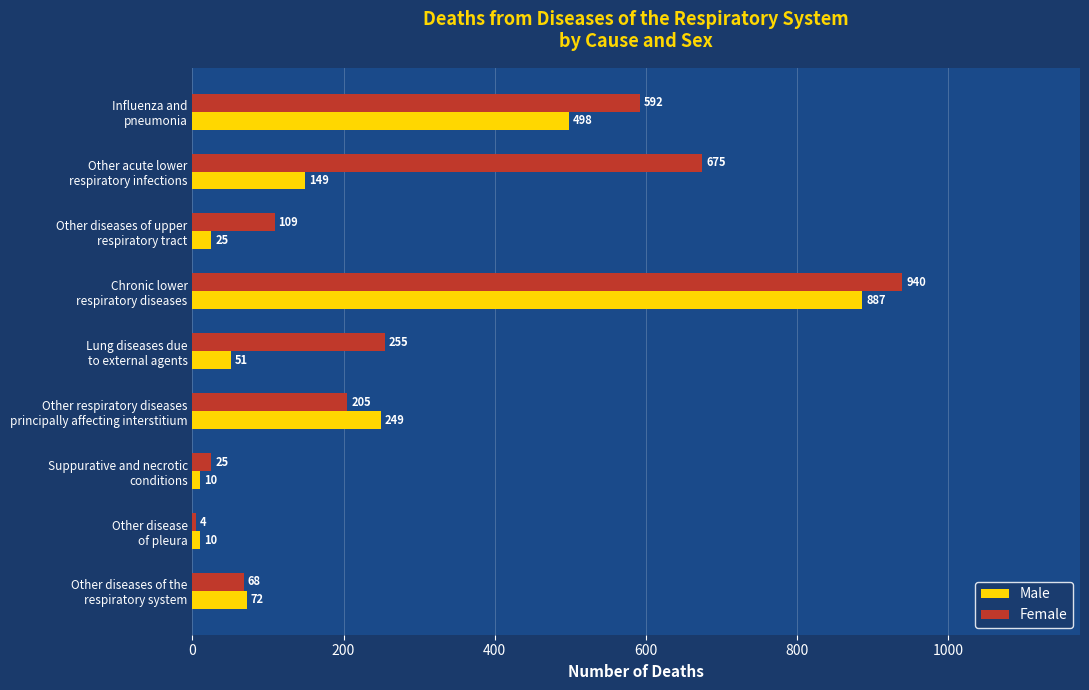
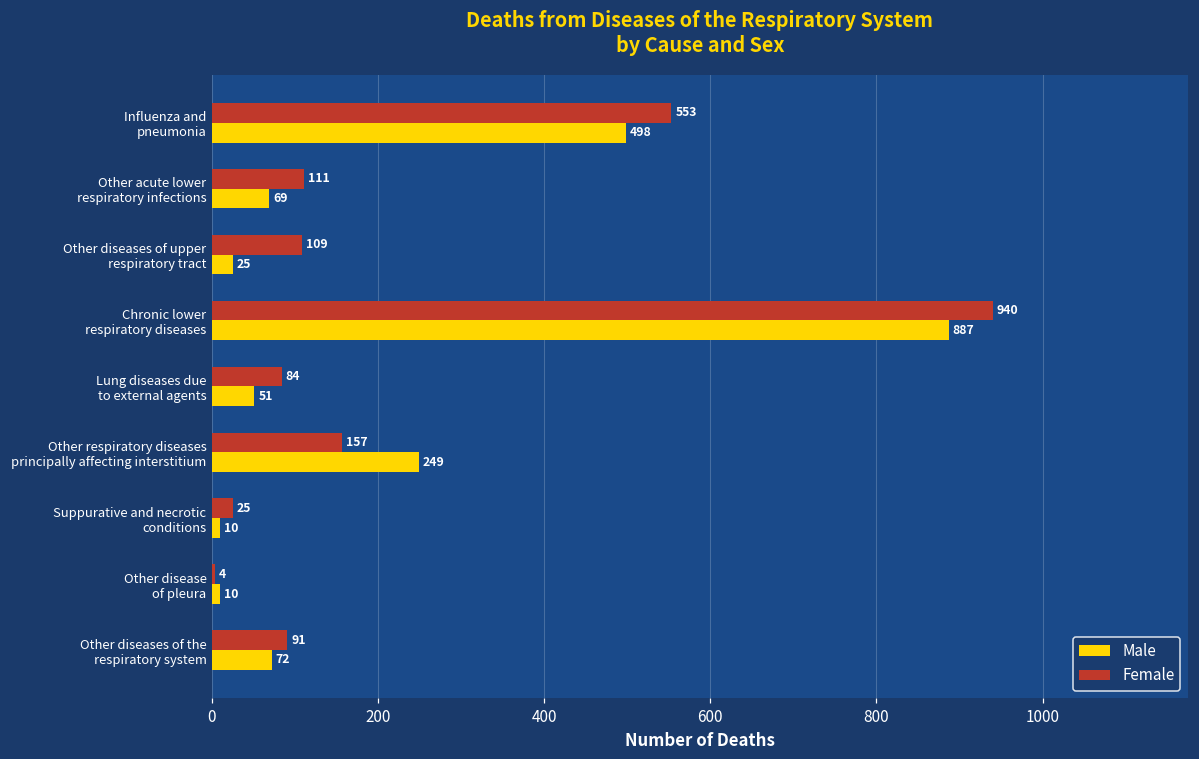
Female, Influenza and pneumonia: 592 -> 553
Female, Other acute lower respiratory infections: 675 -> 111
Male, Other acute lower respiratory infections: 149 -> 69
Female, Lung diseases due to external agents: 255 -> 84
Female, Other respiratory diseases principally affecting interstitium: 205 -> 157
Female, Other diseases of the respiratory system: 68 -> 91
